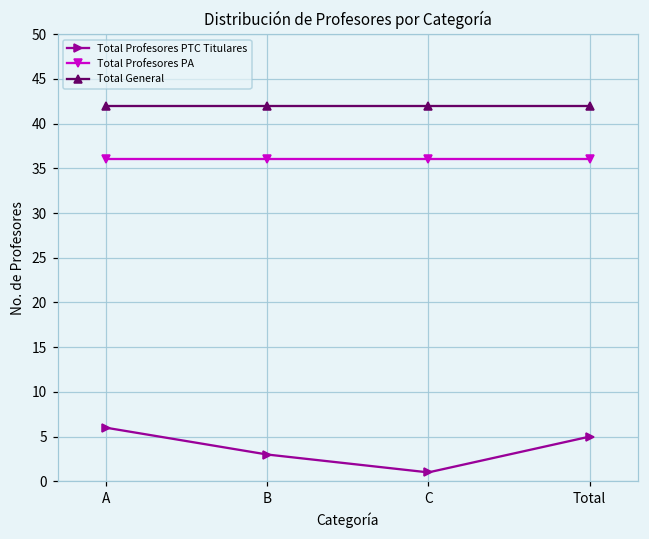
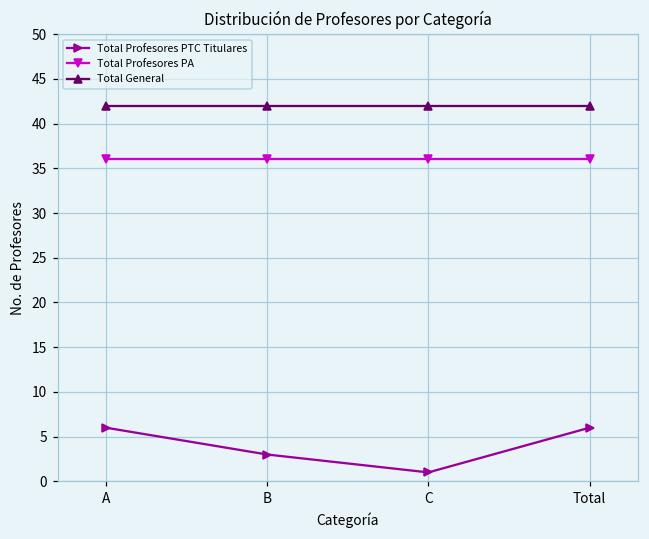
Total Profesores PTC Titulares, Total: 5 -> 6
